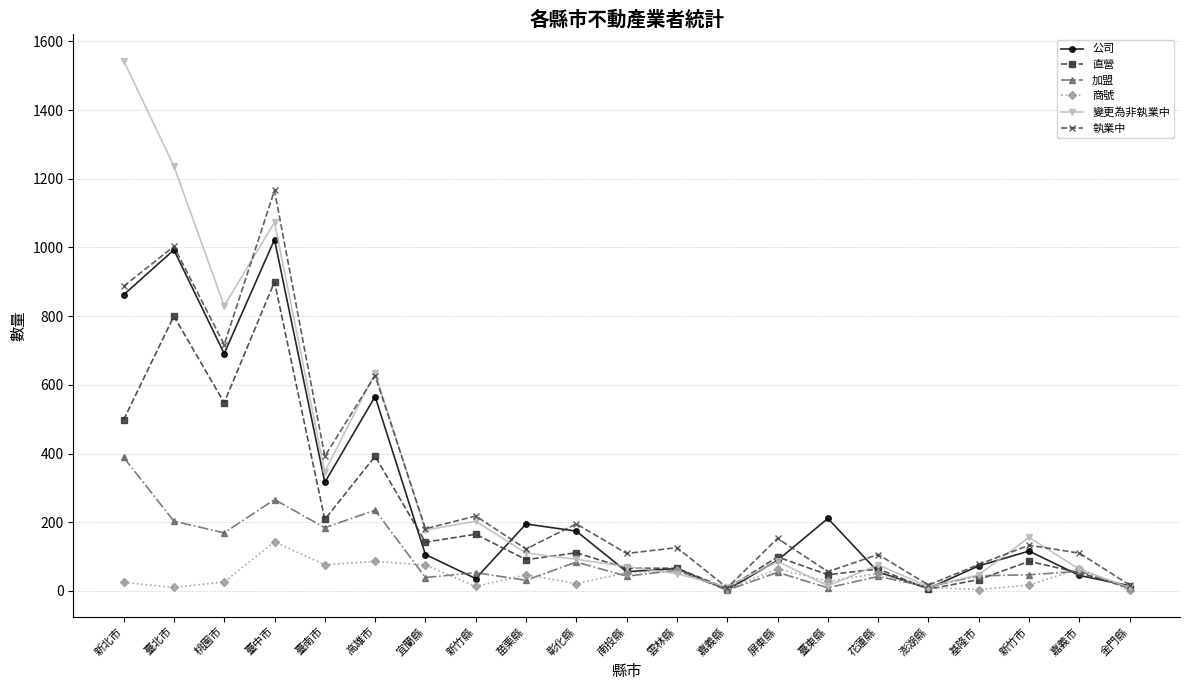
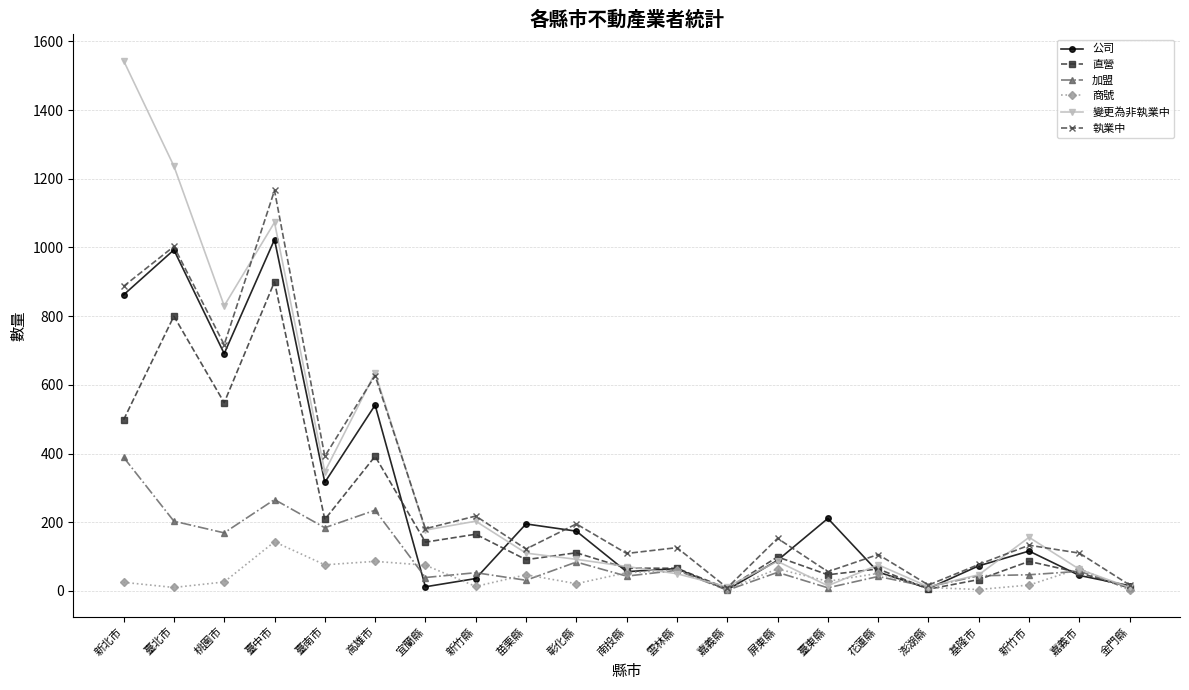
公司, 高雄市: 570 -> 540
公司, 宜蘭縣: 110 -> 10
